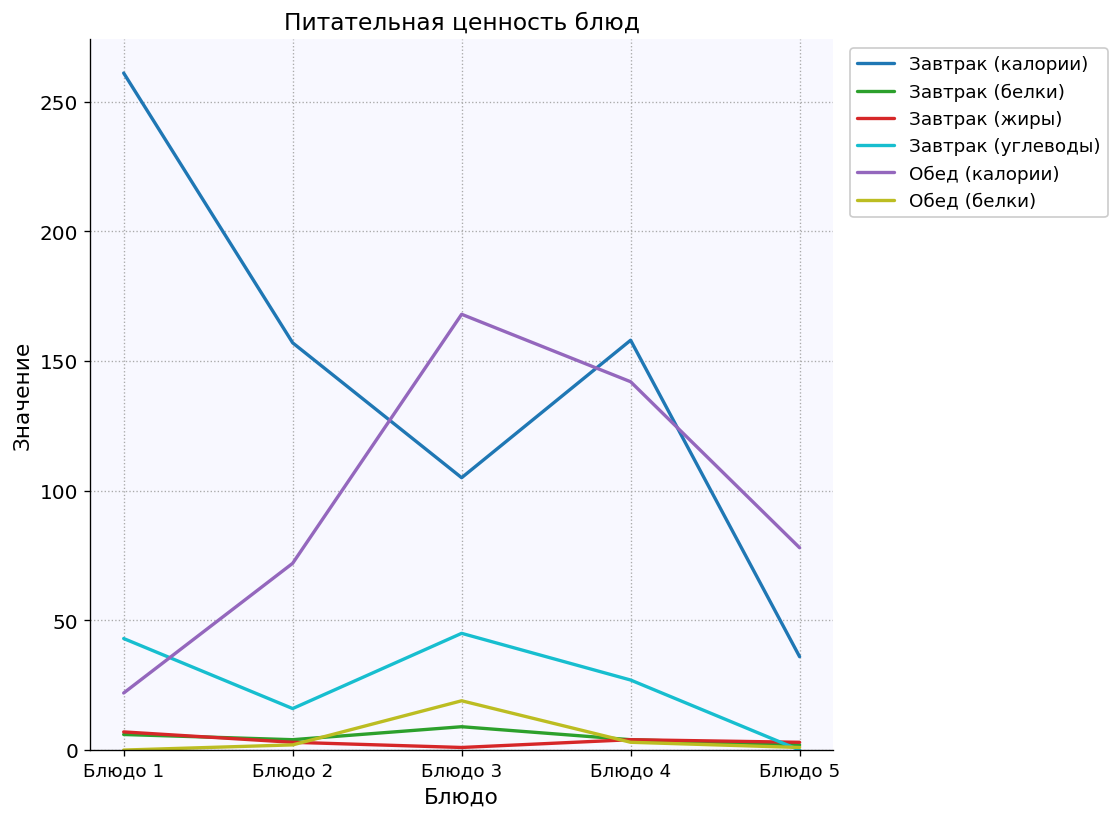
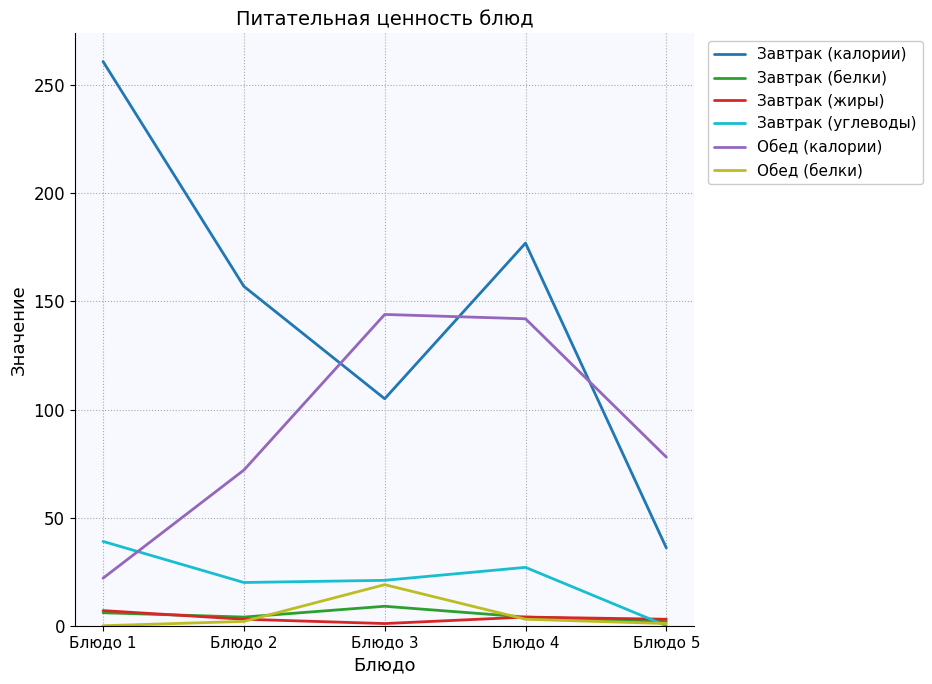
Завтрак (углеводы), Блюдо 1: 43 -> 39
Завтрак (углеводы), Блюдо 2: 16 -> 20
Завтрак (углеводы), Блюдо 3: 45 -> 21
Обед (калории), Блюдо 3: 168 -> 144
Завтрак (калории), Блюдо 4: 158 -> 177
